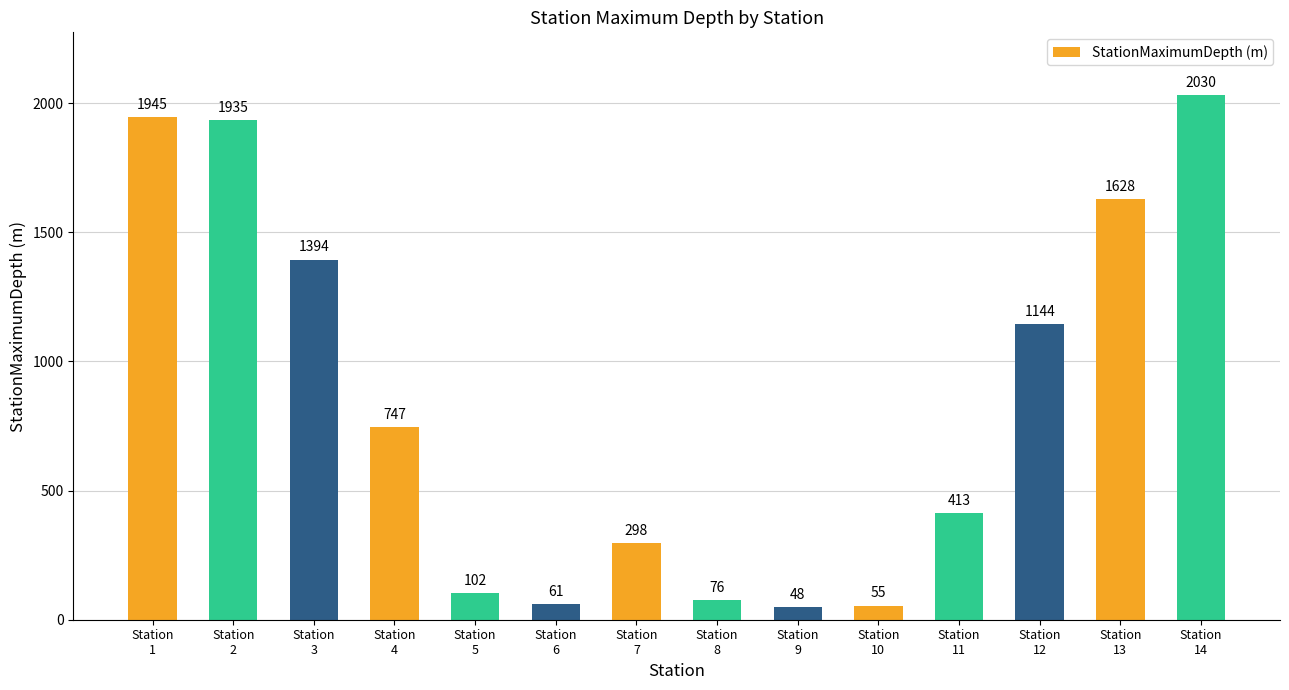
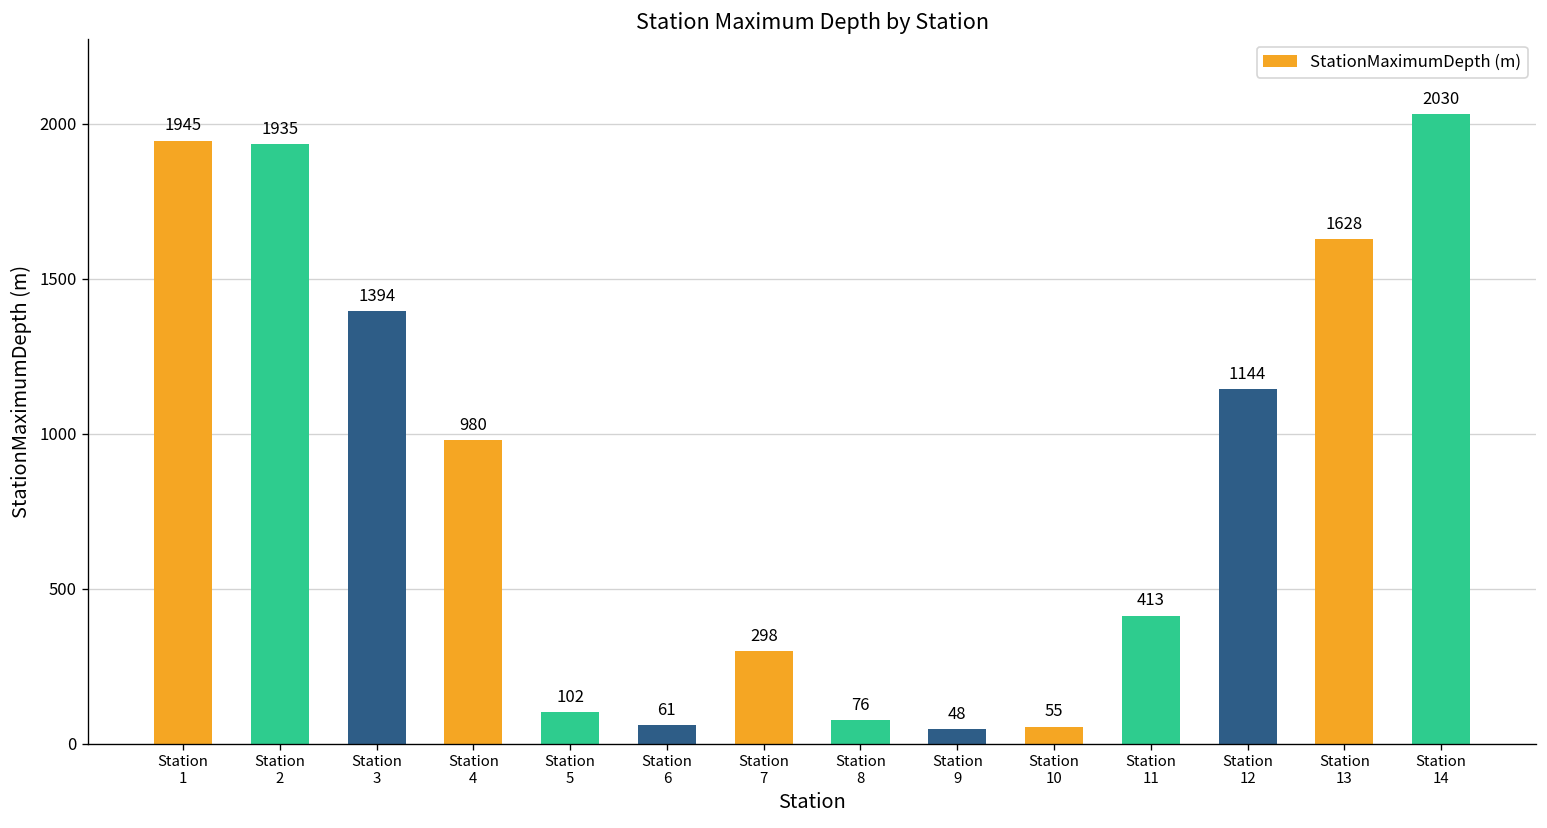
Station 4: 747 -> 980
